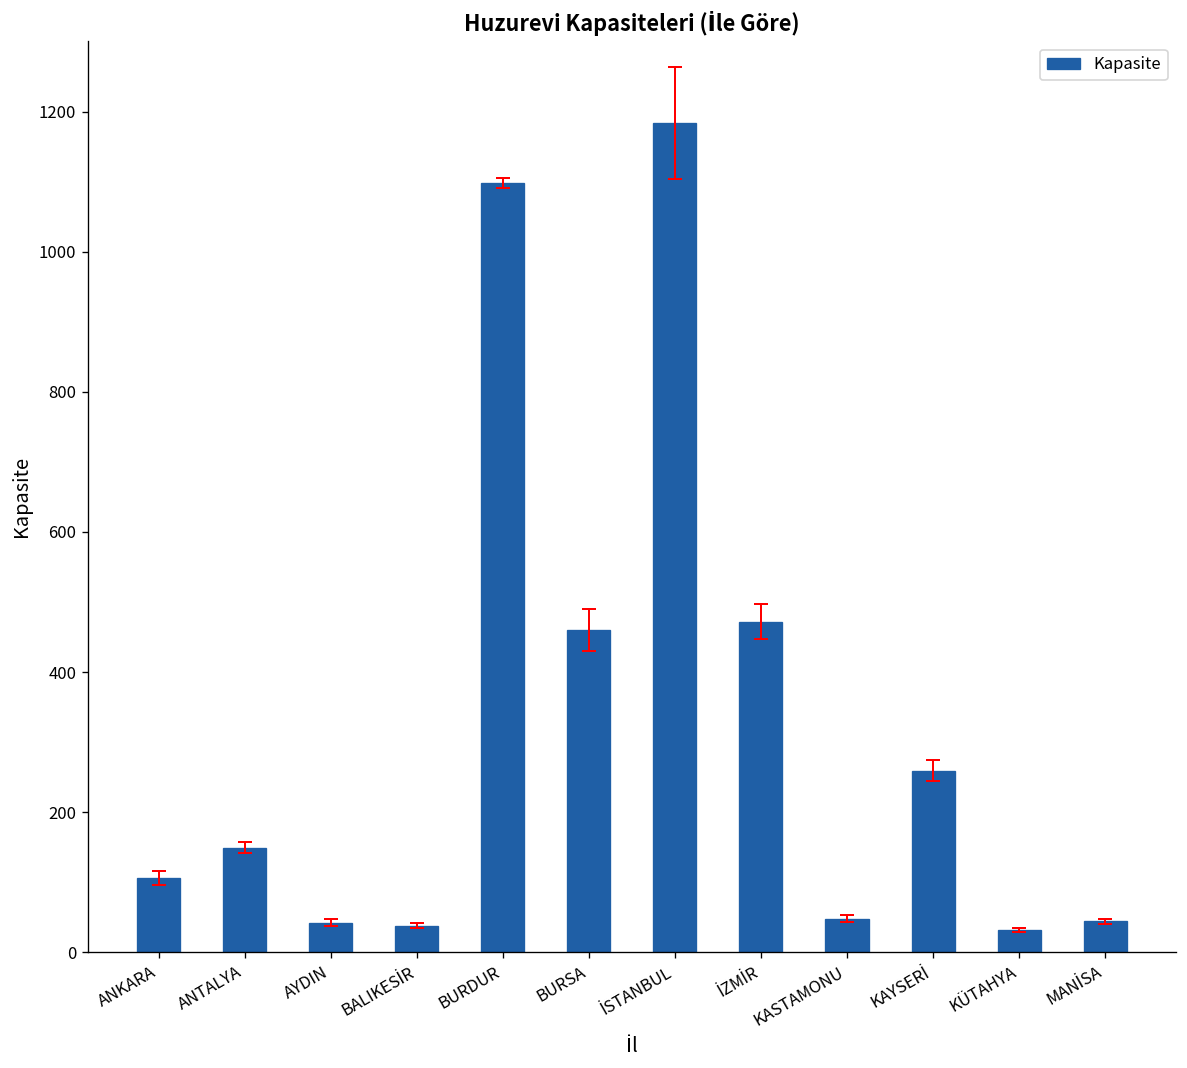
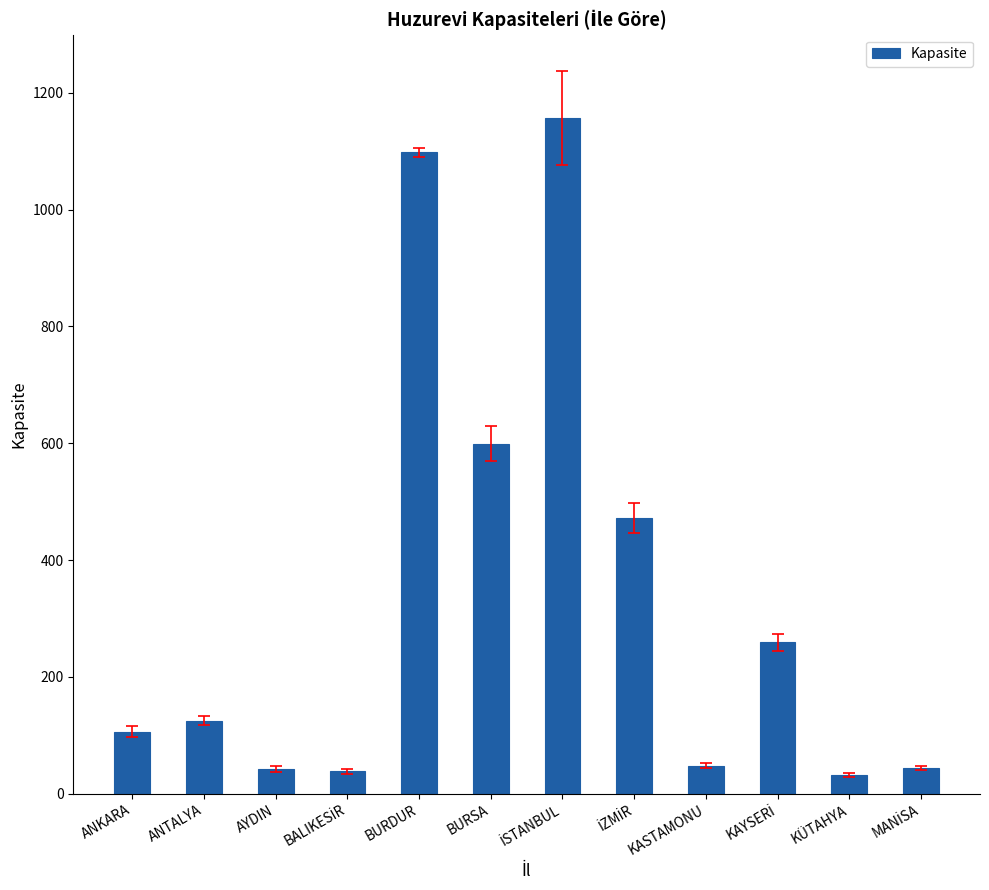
Kapasite, ANTALYA: 150 -> 130
Kapasite, BURSA: 460 -> 600
Kapasite, İSTANBUL: 1180 -> 1160
